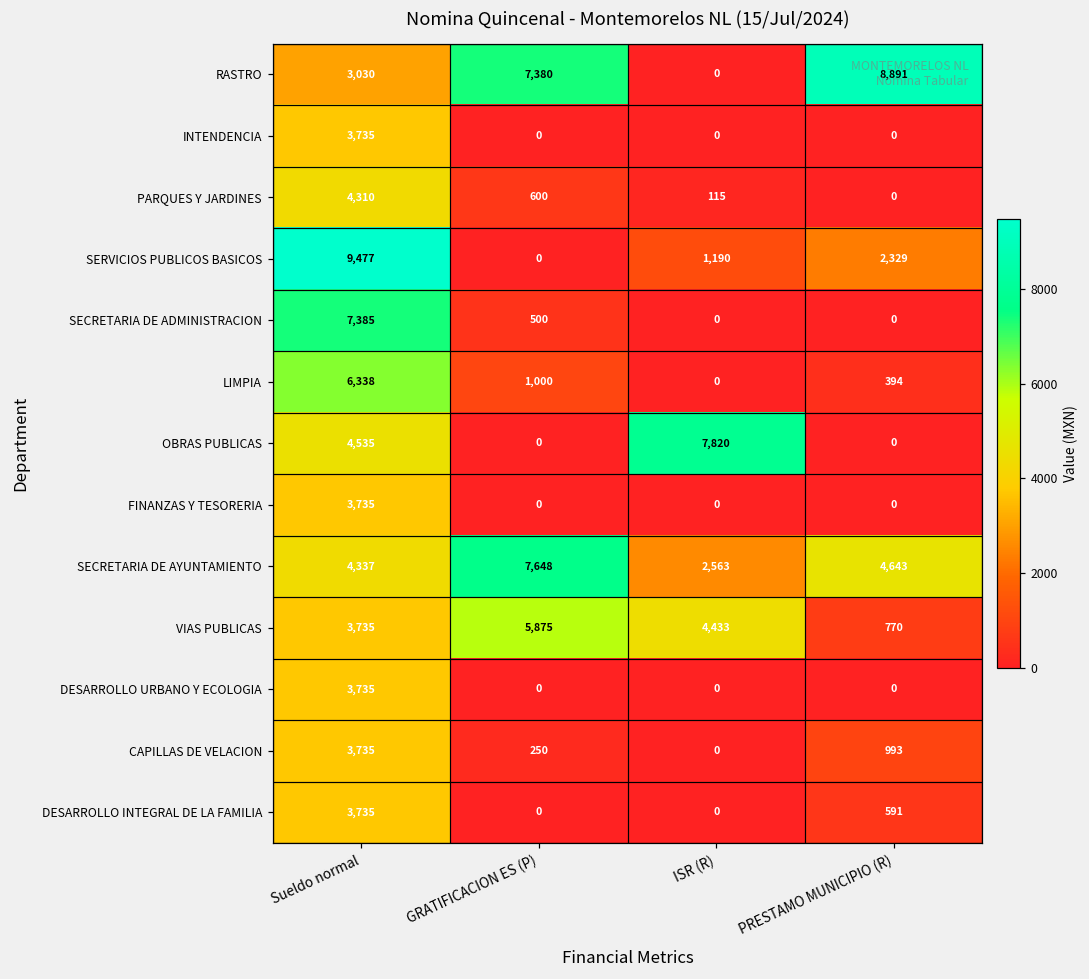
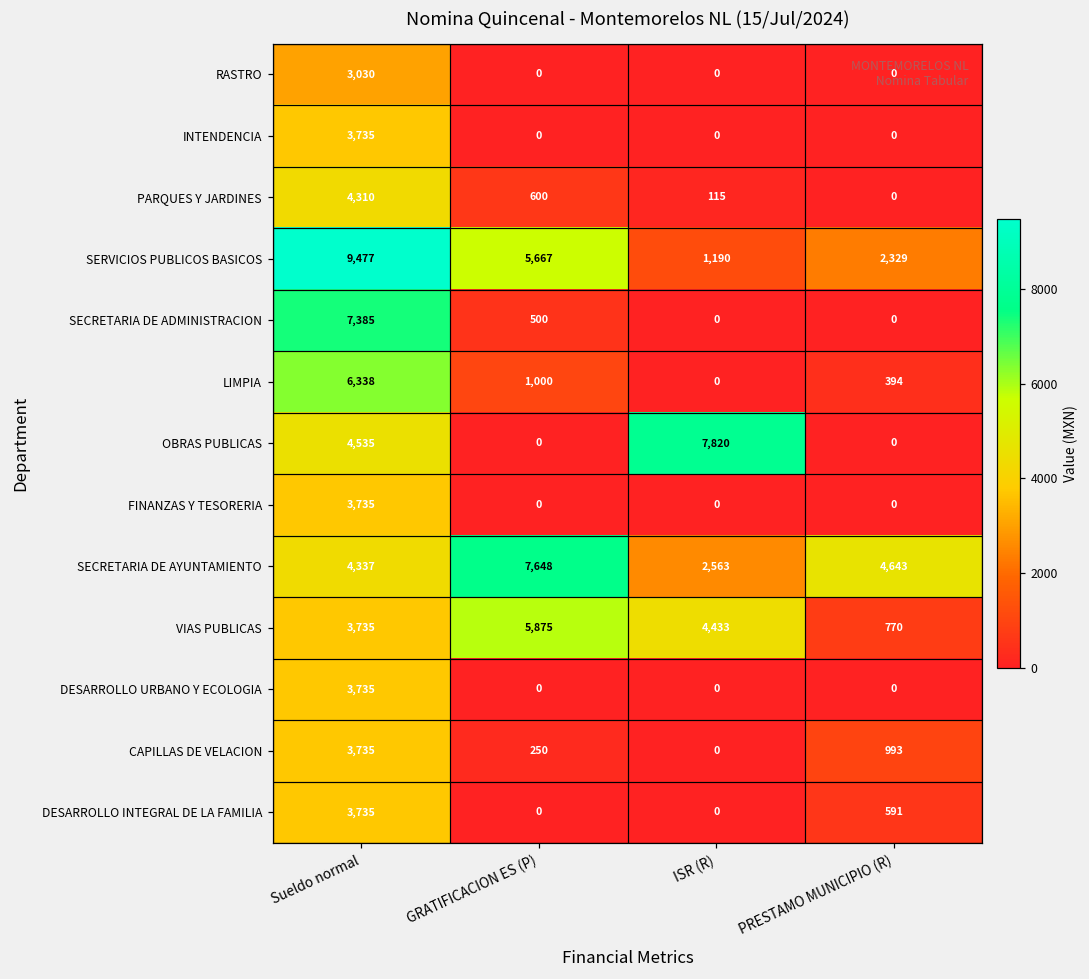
RASTRO, GRATIFICACION ES (P): 7,380 -> 0
RASTRO, PRESTAMO MUNICIPIO (R): 8,891 -> 0
SERVICIOS PUBLICOS BASICOS, GRATIFICACION ES (P): 0 -> 5,667
